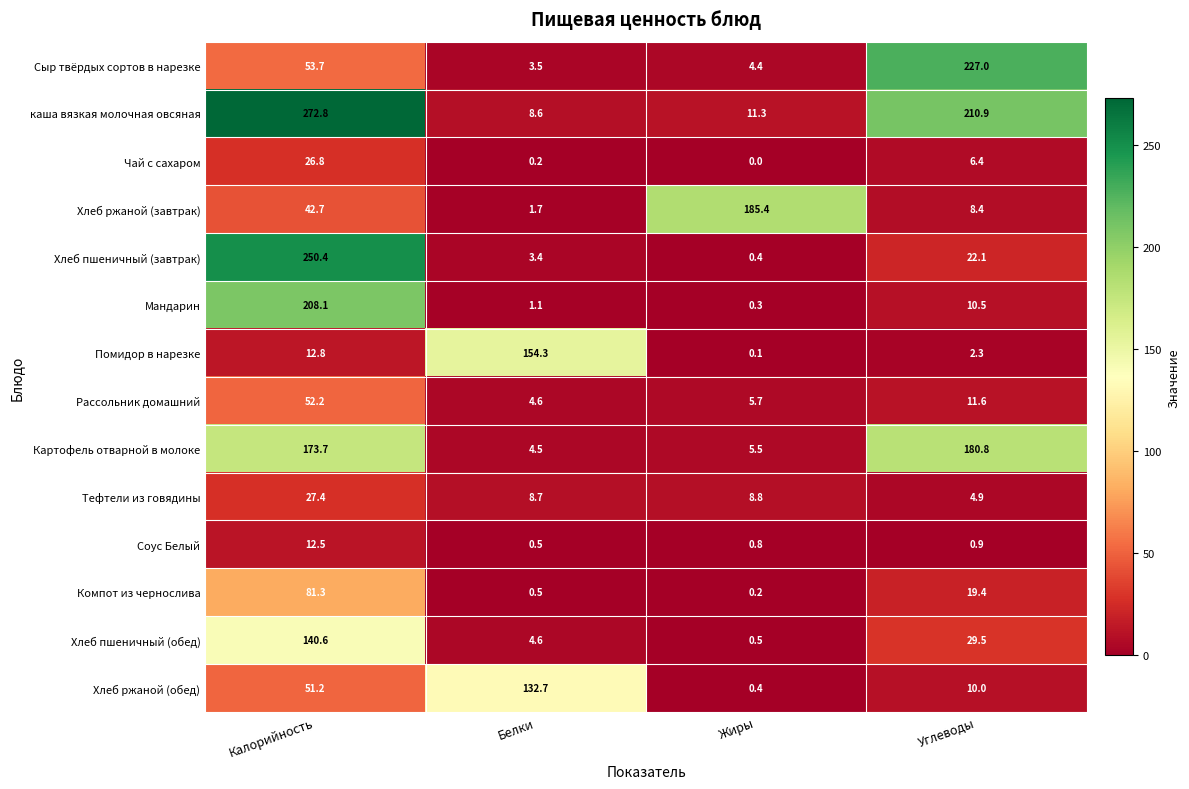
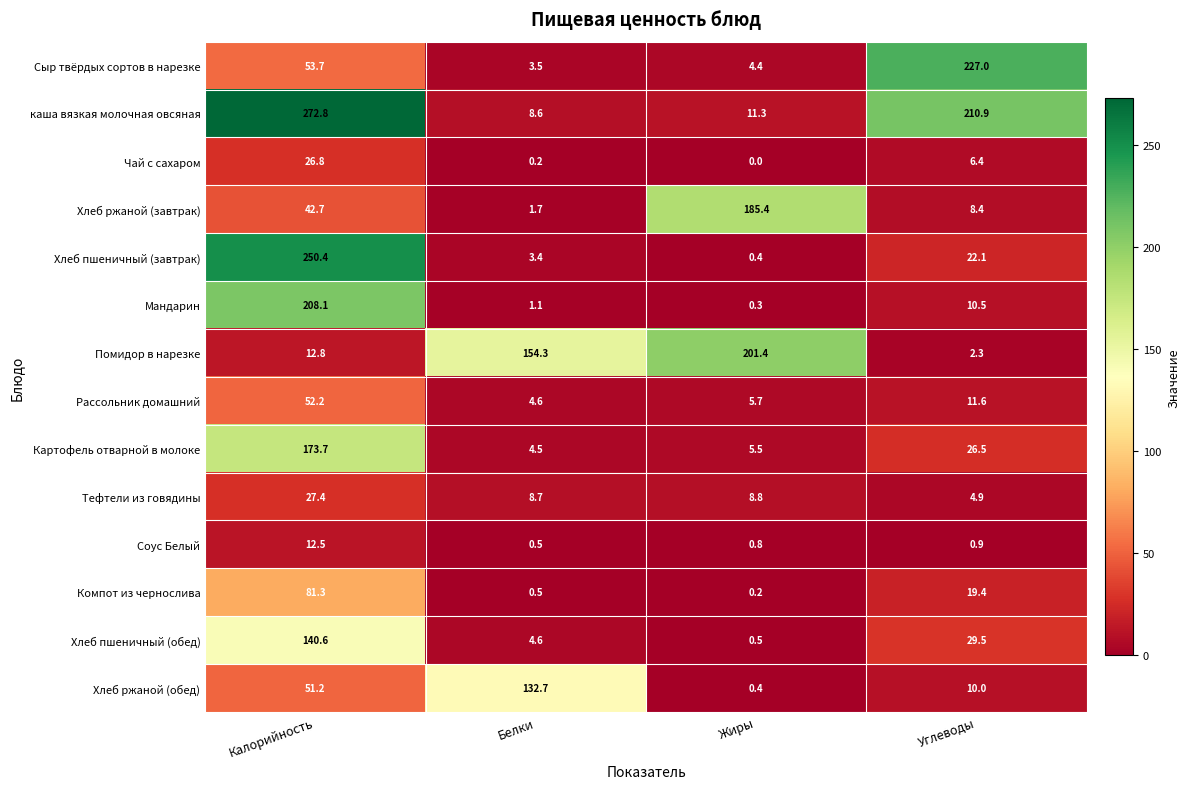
Помидор в нарезке, Жиры: 0.1 -> 201.4
Картофель отварной в молоке, Углеводы: 180.8 -> 26.5
